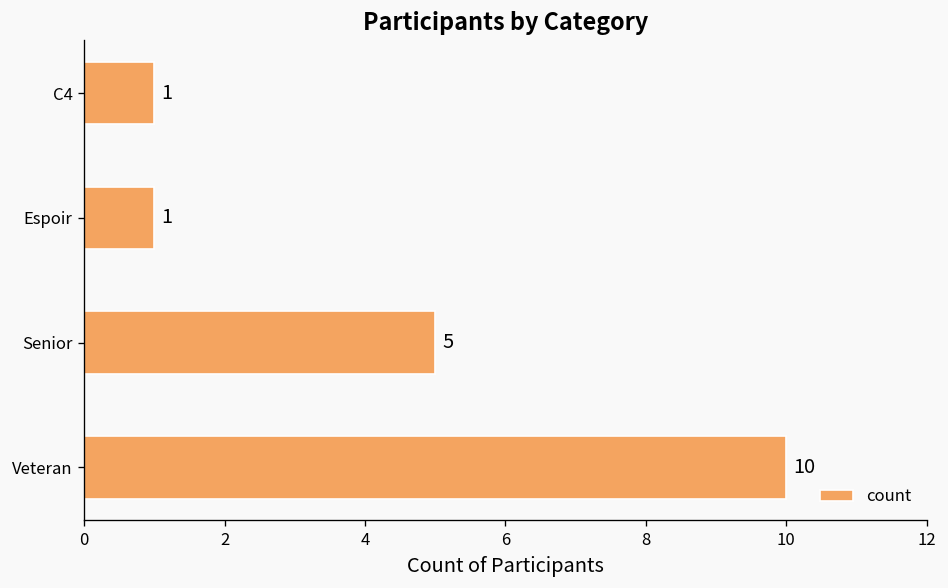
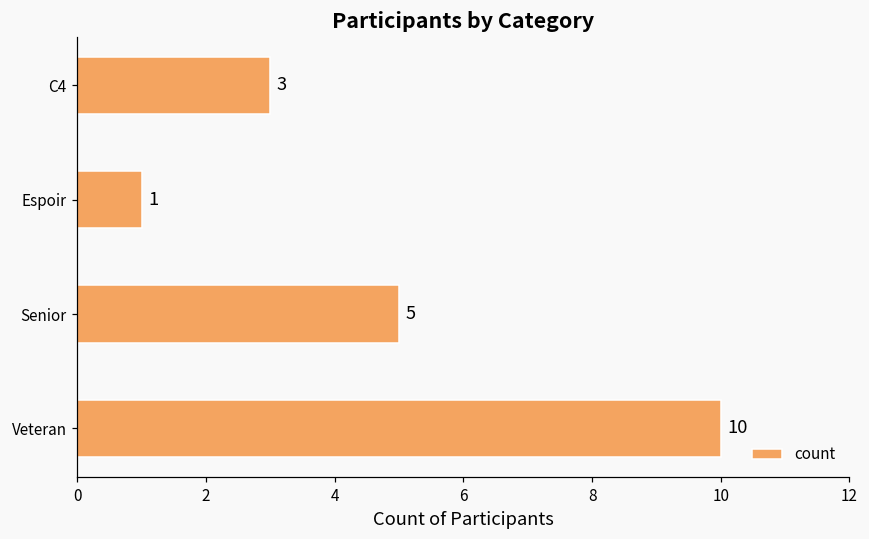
C4: 1 -> 3
